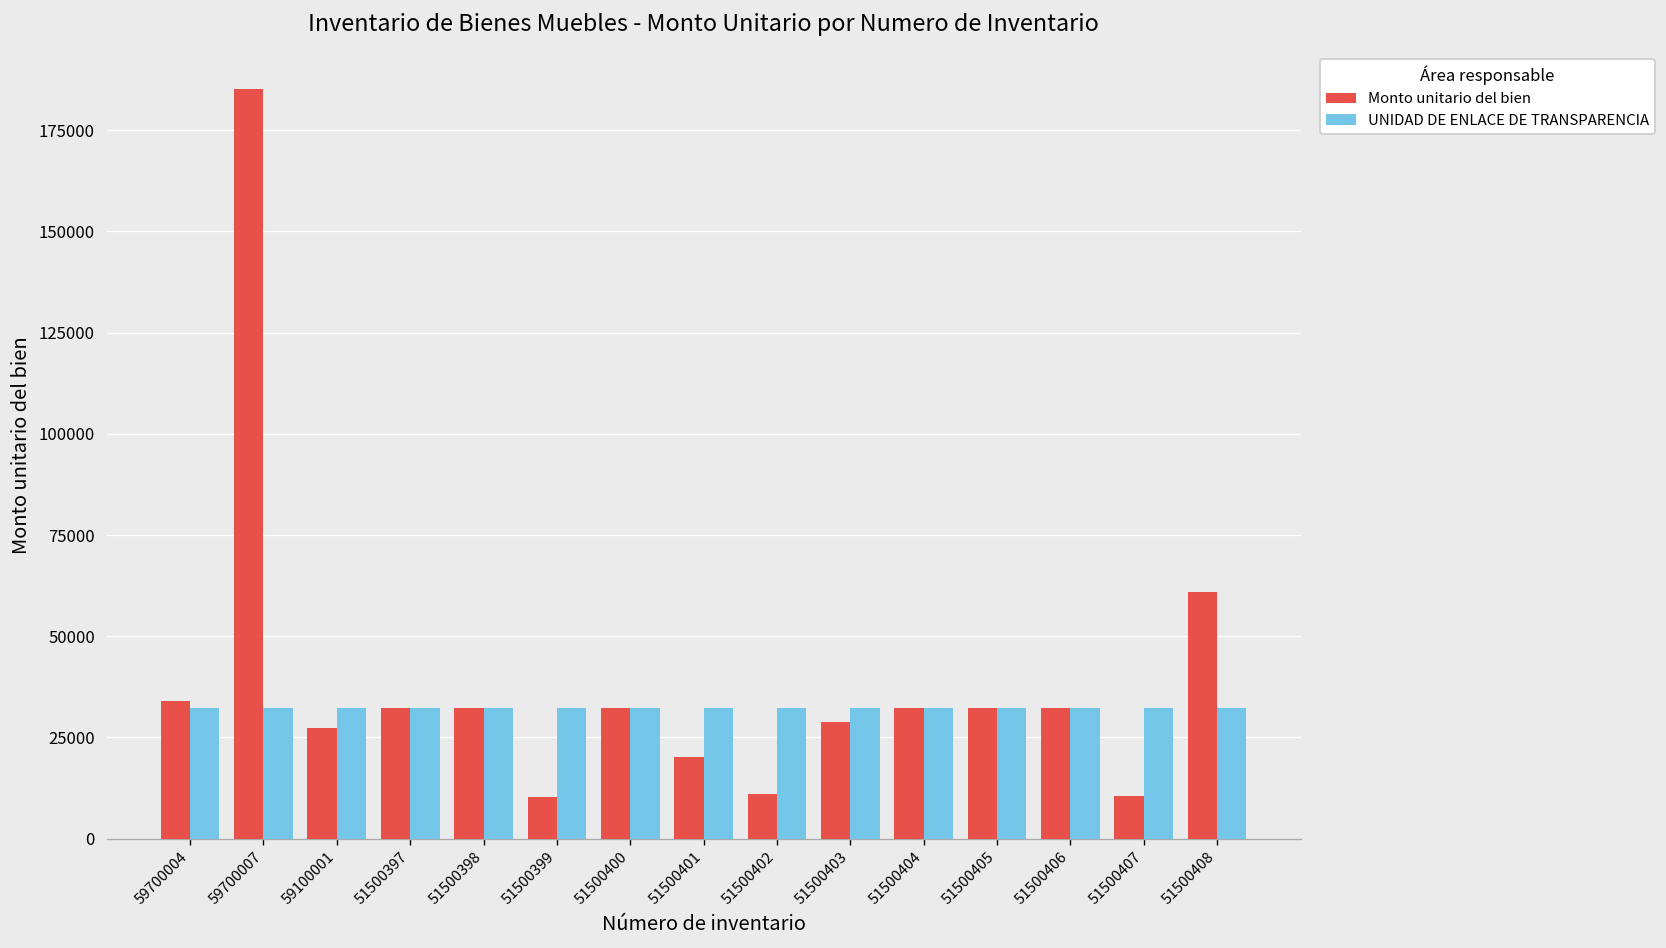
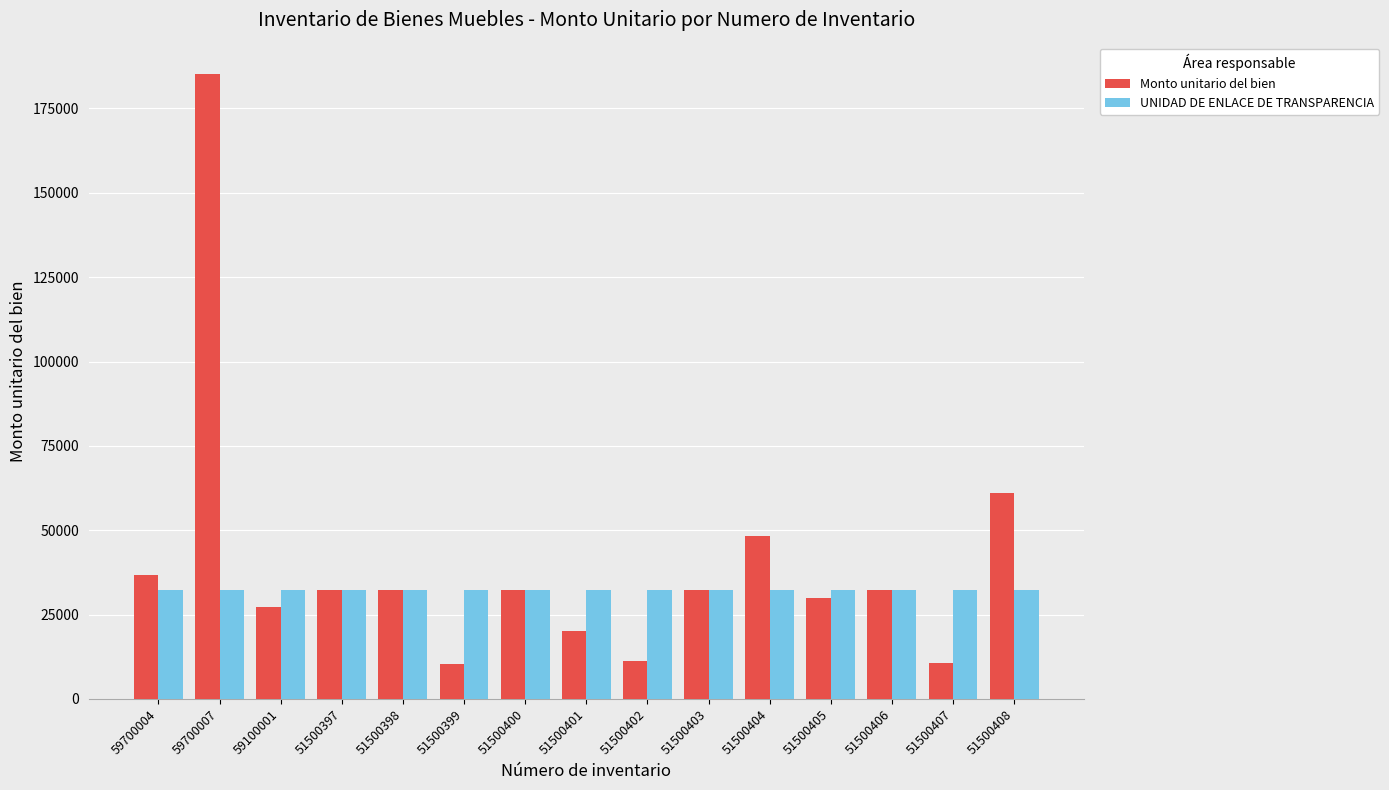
Monto unitario del bien, 59700004: 34000 -> 37000
Monto unitario del bien, 51500403: 29000 -> 32000
Monto unitario del bien, 51500404: 32000 -> 48000
Monto unitario del bien, 51500405: 32000 -> 30000
